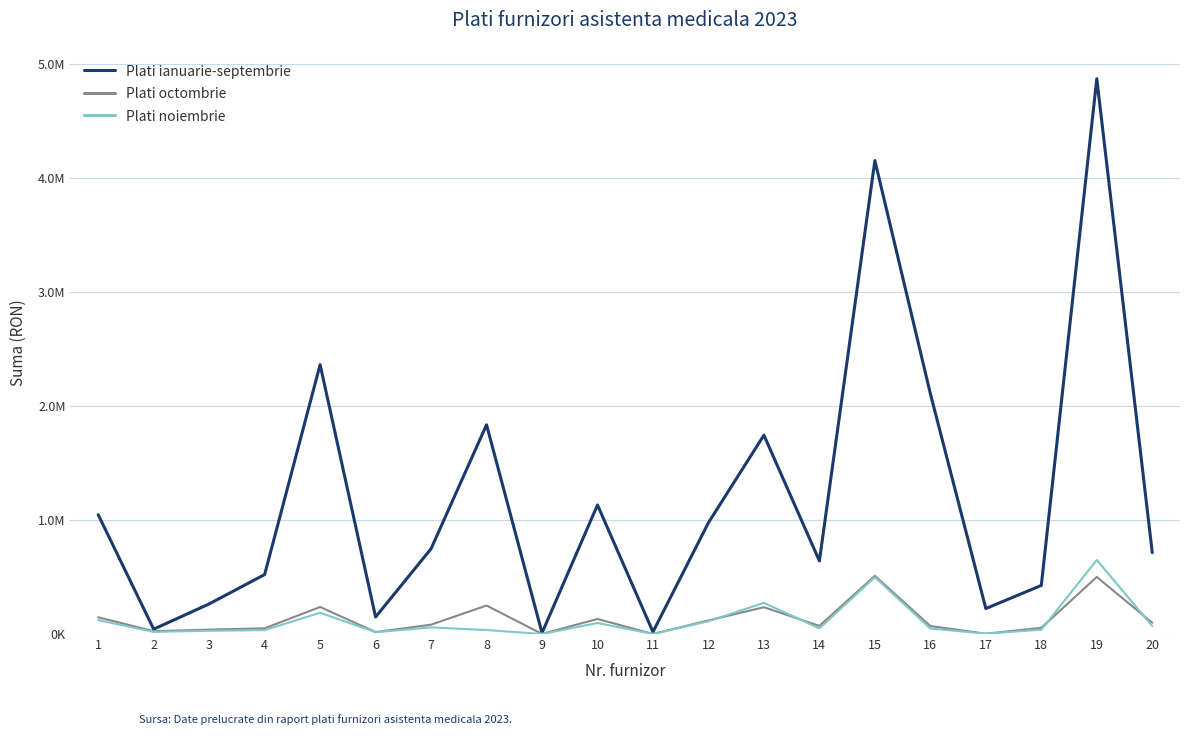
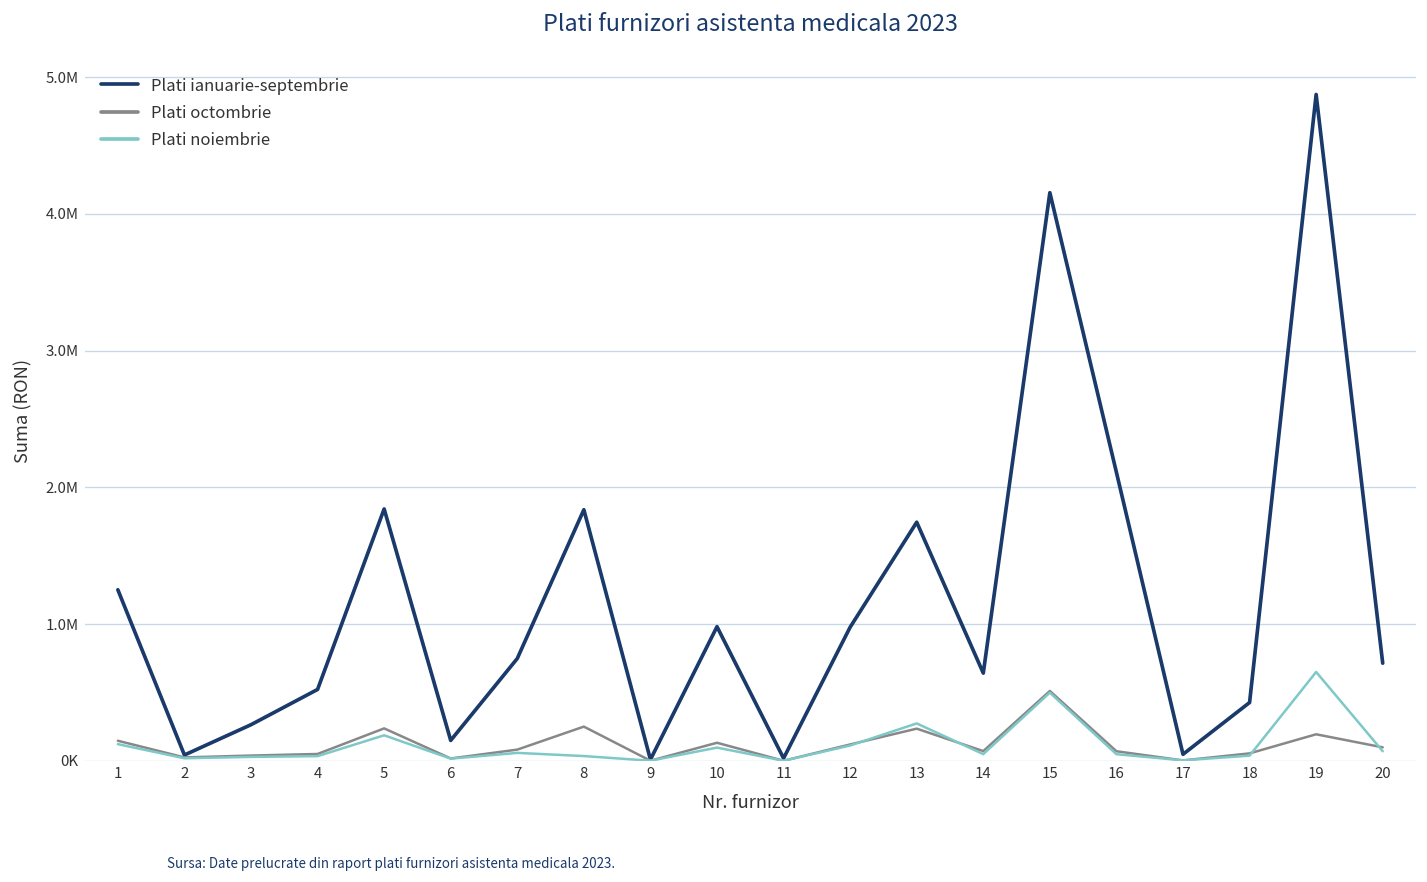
Plati ianuarie-septembrie, 1: 1050000 -> 1250000
Plati ianuarie-septembrie, 5: 2360000 -> 1840000
Plati ianuarie-septembrie, 10: 1130000 -> 980000
Plati ianuarie-septembrie, 17: 220000 -> 50000
Plati octombrie, 19: 500000 -> 190000
